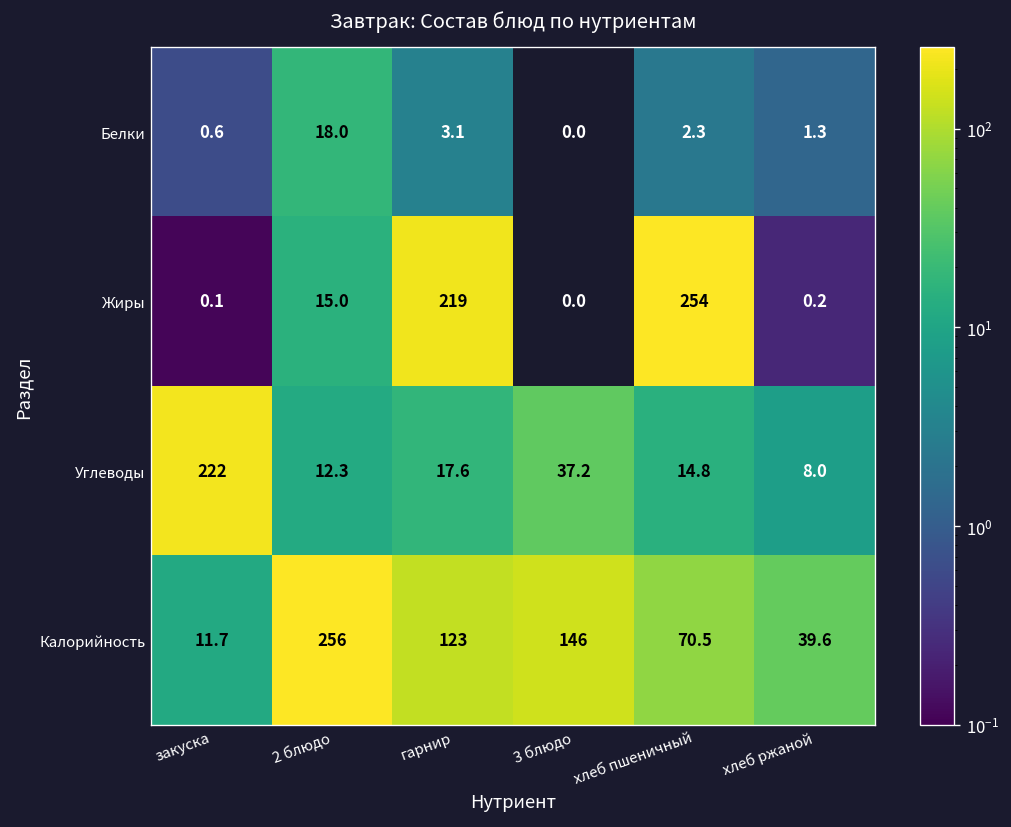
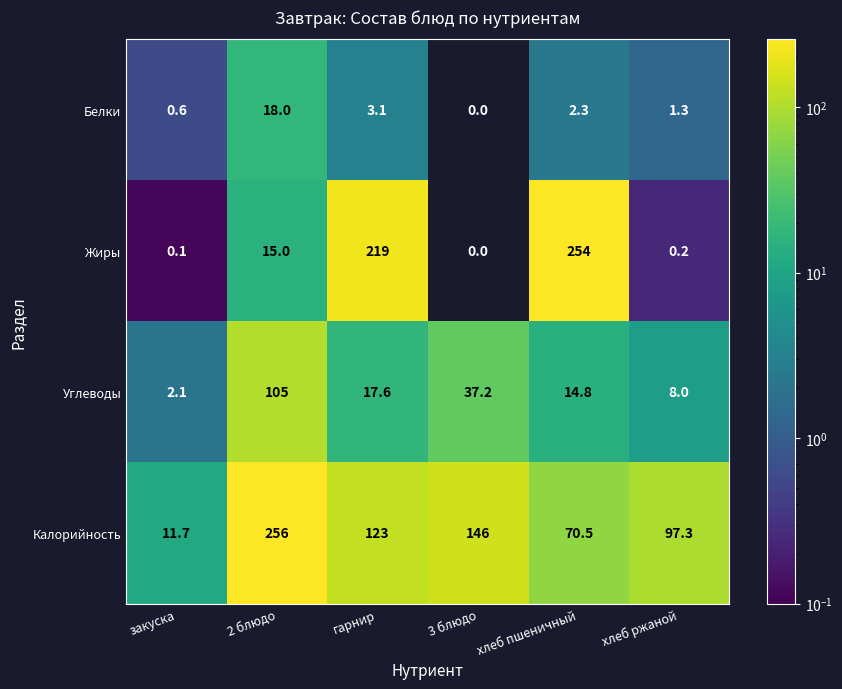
Углеводы, закуска: 222 -> 2.1
Углеводы, 2 блюдо: 12.3 -> 105
Калорийность, хлеб ржаной: 39.6 -> 97.3
